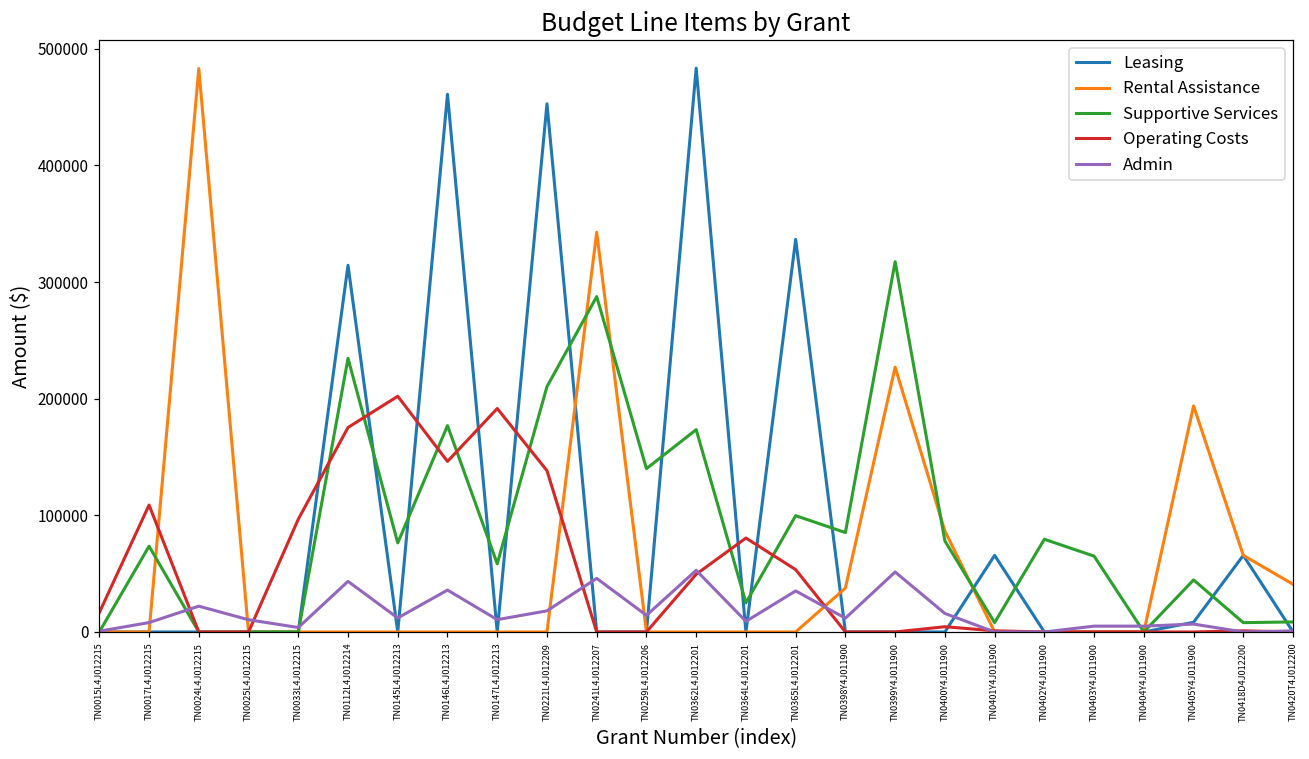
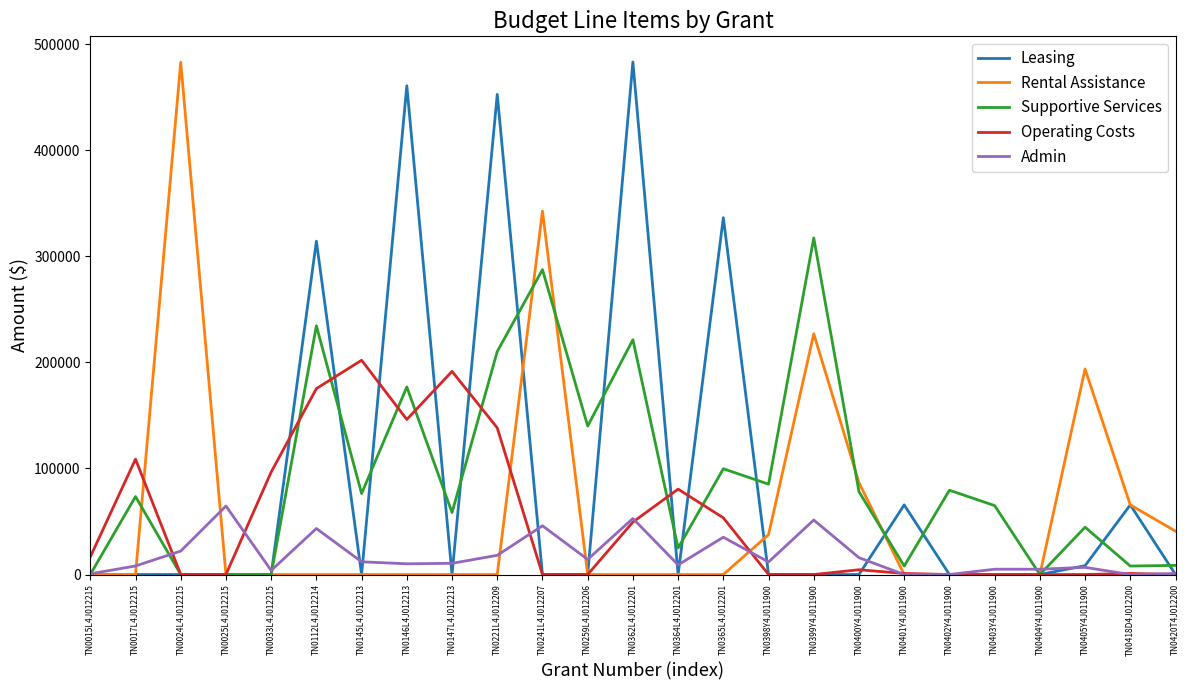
Admin, TN0025L4J012215: 10000 -> 65000
Admin, TN0146L4J012213: 36000 -> 10000
Supportive Services, TN0362L4J012201: 173000 -> 221000
